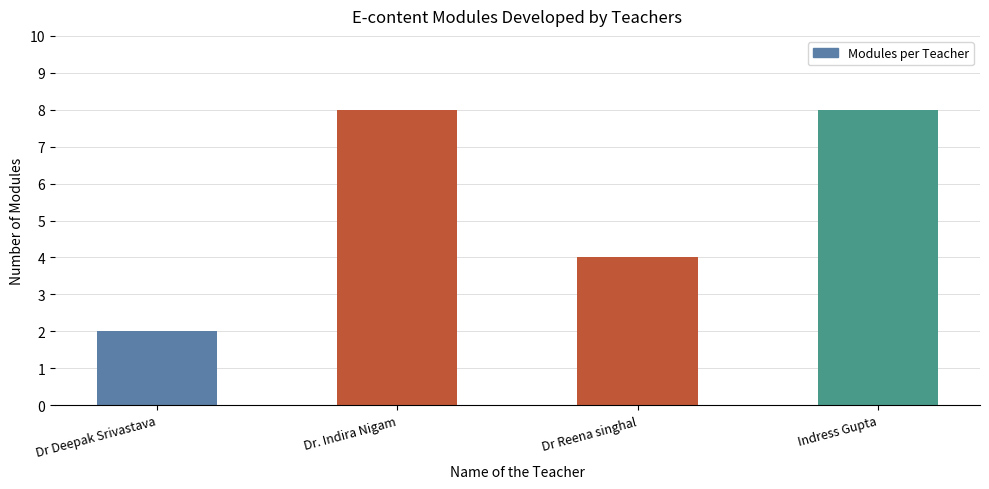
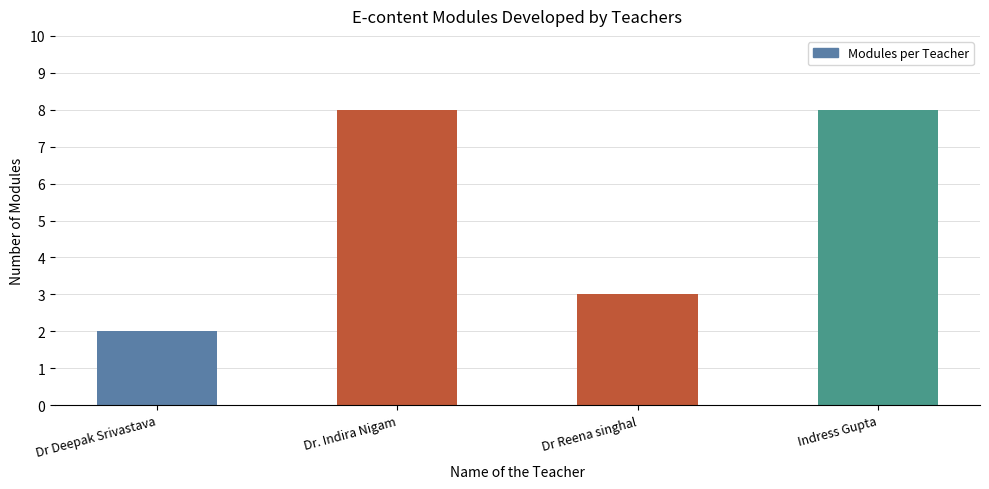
Dr Reena singhal: 4 -> 3
